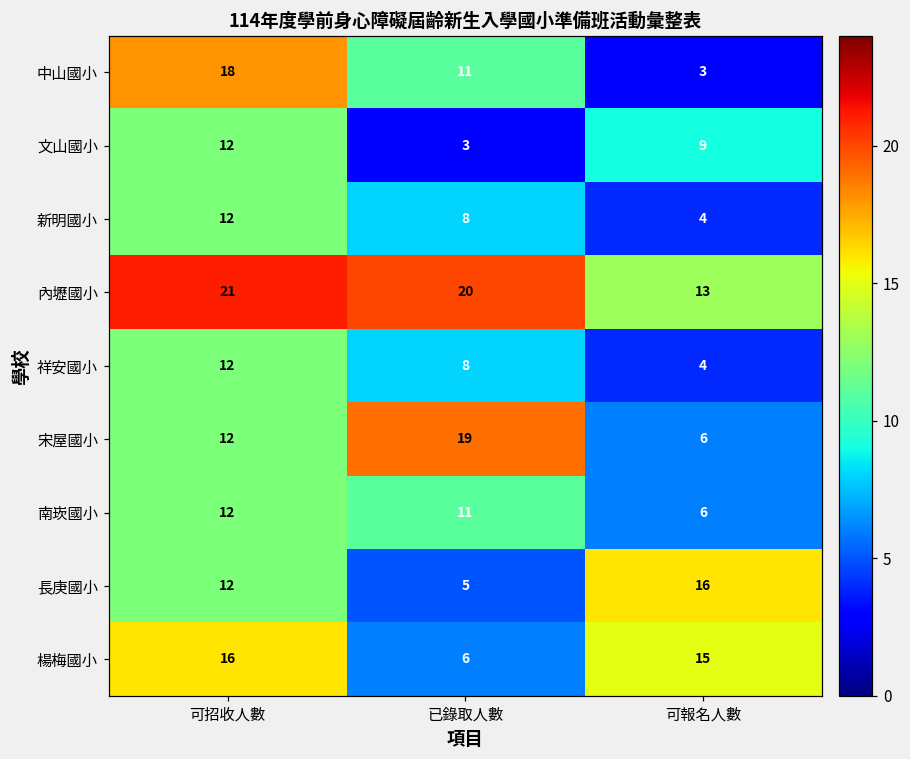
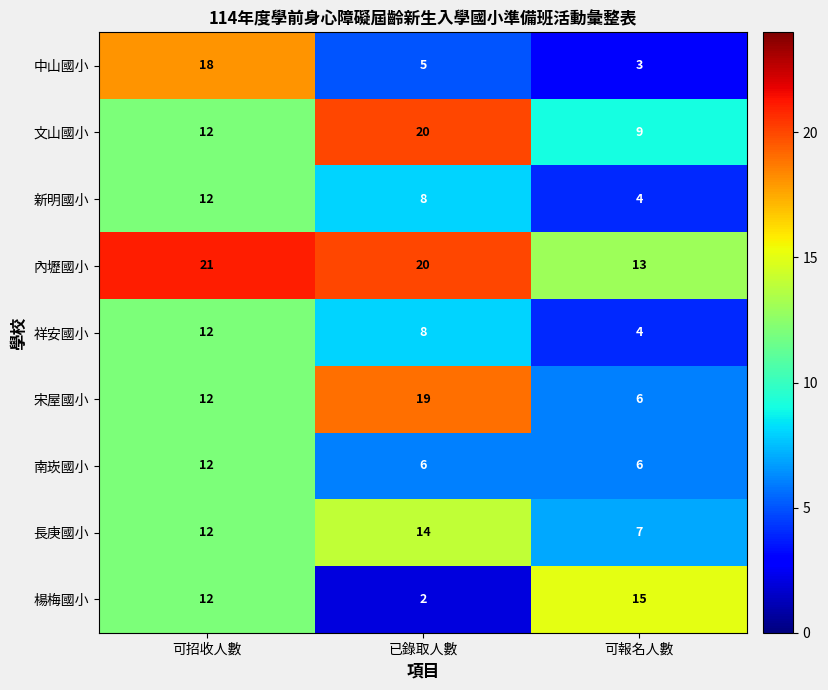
中山國小, 已錄取人數: 11 -> 5
文山國小, 已錄取人數: 3 -> 20
南崁國小, 已錄取人數: 11 -> 6
長庚國小, 已錄取人數: 5 -> 14
長庚國小, 可報名人數: 16 -> 7
楊梅國小, 可招收人數: 16 -> 12
楊梅國小, 已錄取人數: 6 -> 2
